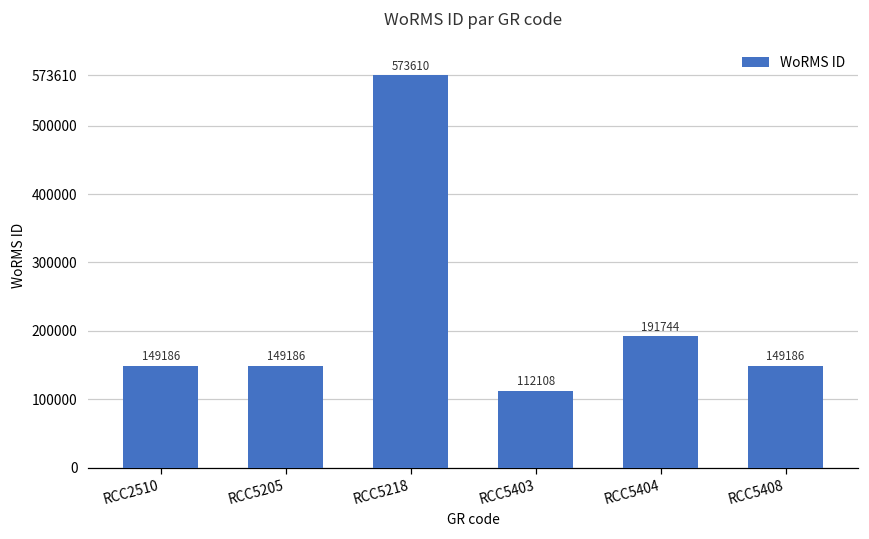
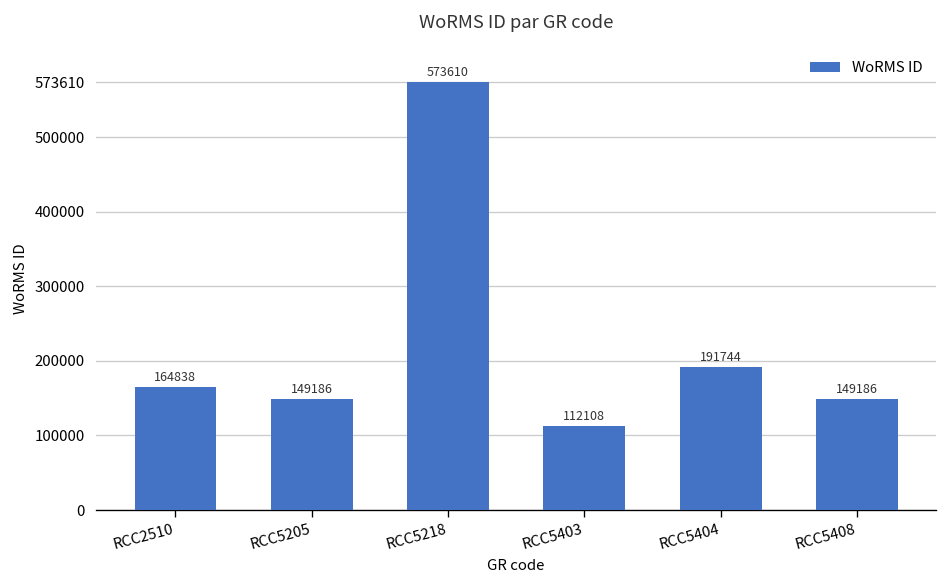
RCC2510: 149186 -> 164838
